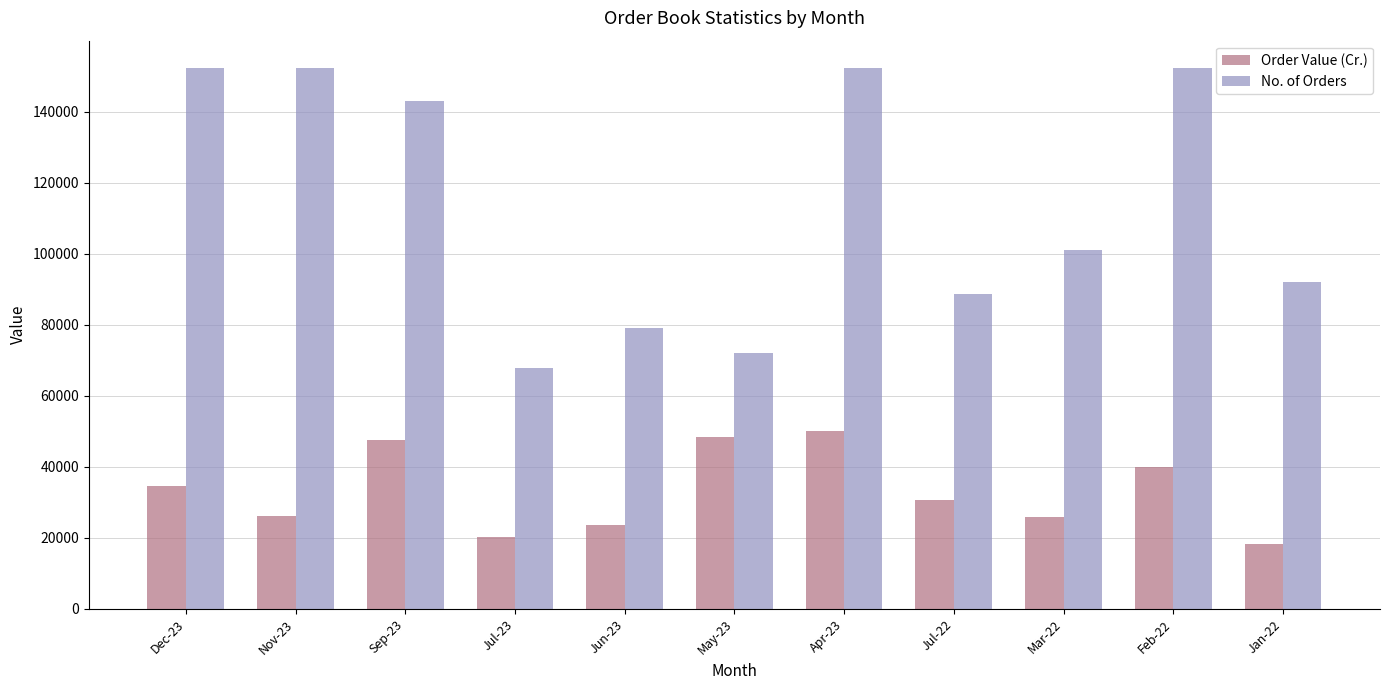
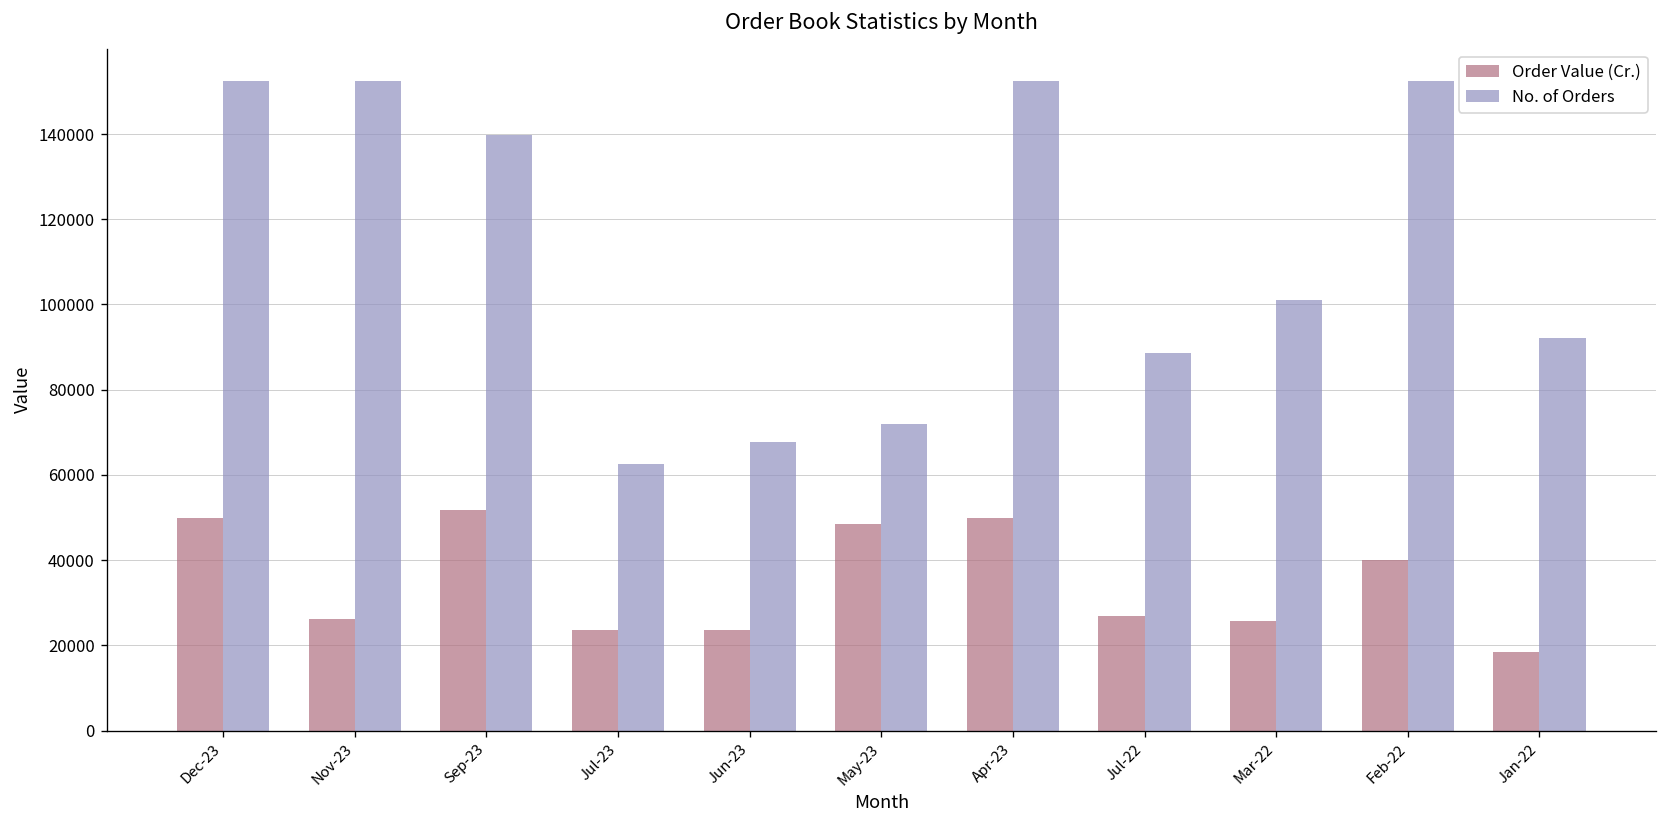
Order Value (Cr.), Dec-23: 35000 -> 50000
Order Value (Cr.), Sep-23: 47000 -> 52000
No. of Orders, Sep-23: 143000 -> 140000
Order Value (Cr.), Jul-23: 20000 -> 24000
No. of Orders, Jul-23: 68000 -> 63000
No. of Orders, Jun-23: 79000 -> 68000
Order Value (Cr.), Jul-22: 31000 -> 27000
